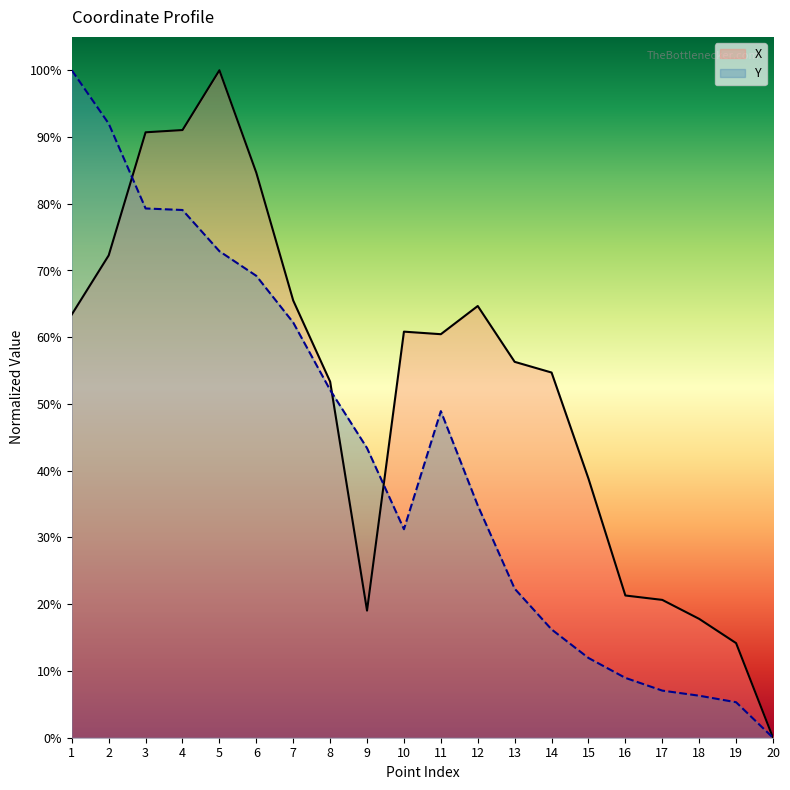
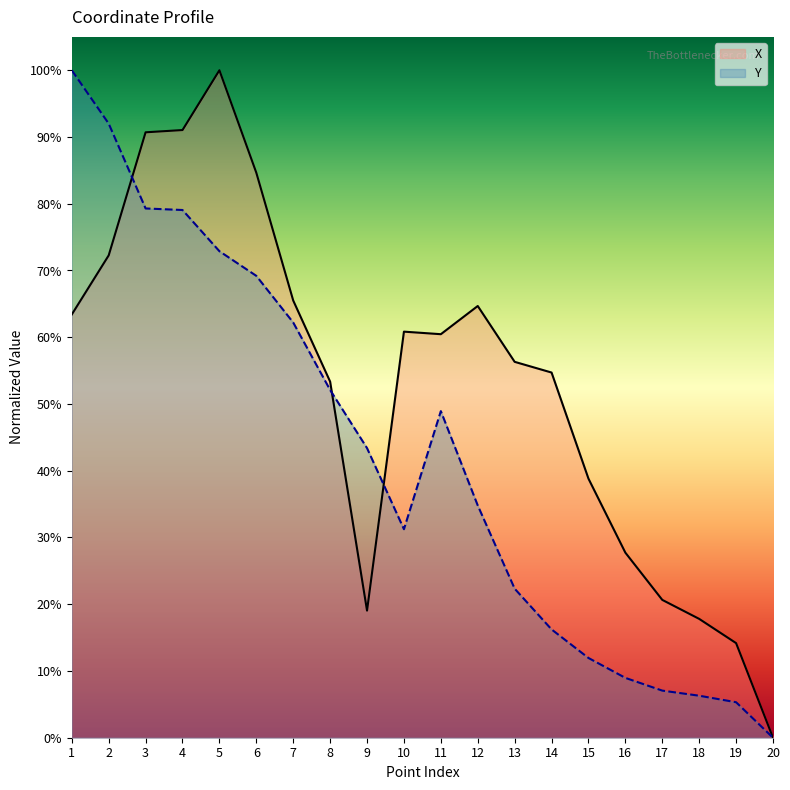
X, 16: 21% -> 28%
